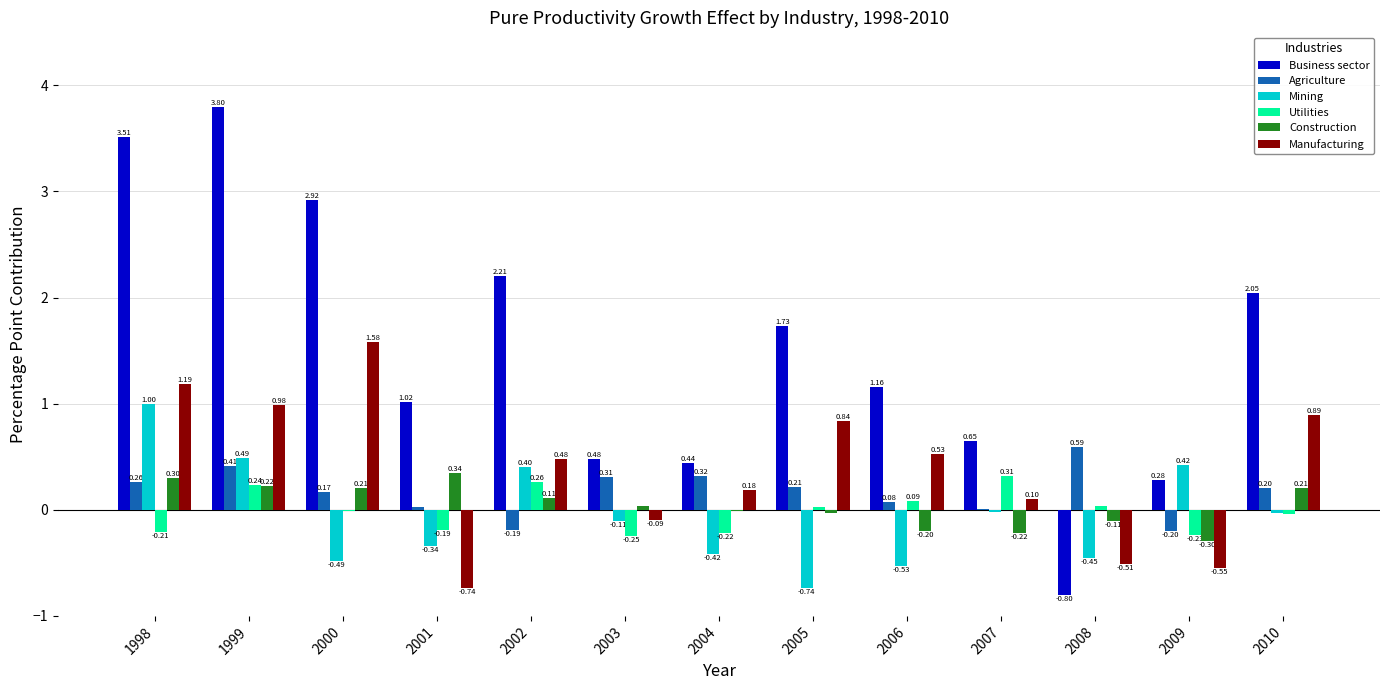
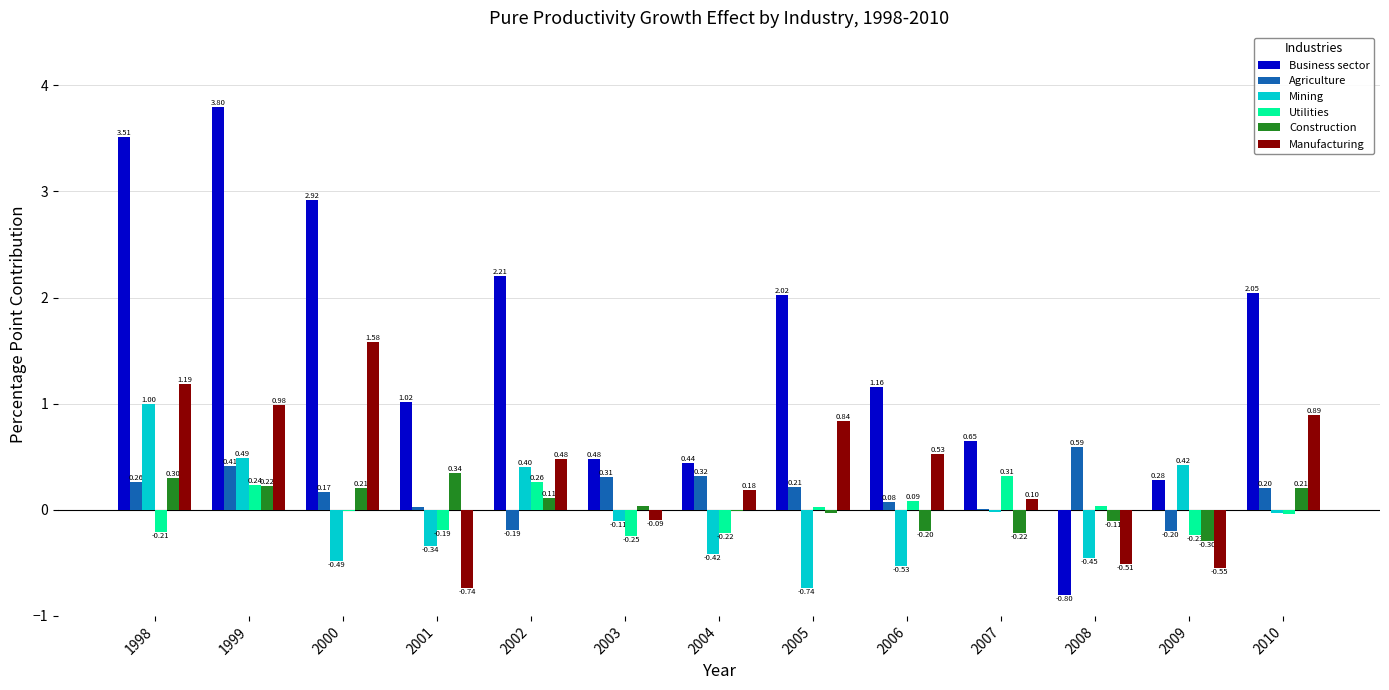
Business sector, 2005: 1.73 -> 2.02
